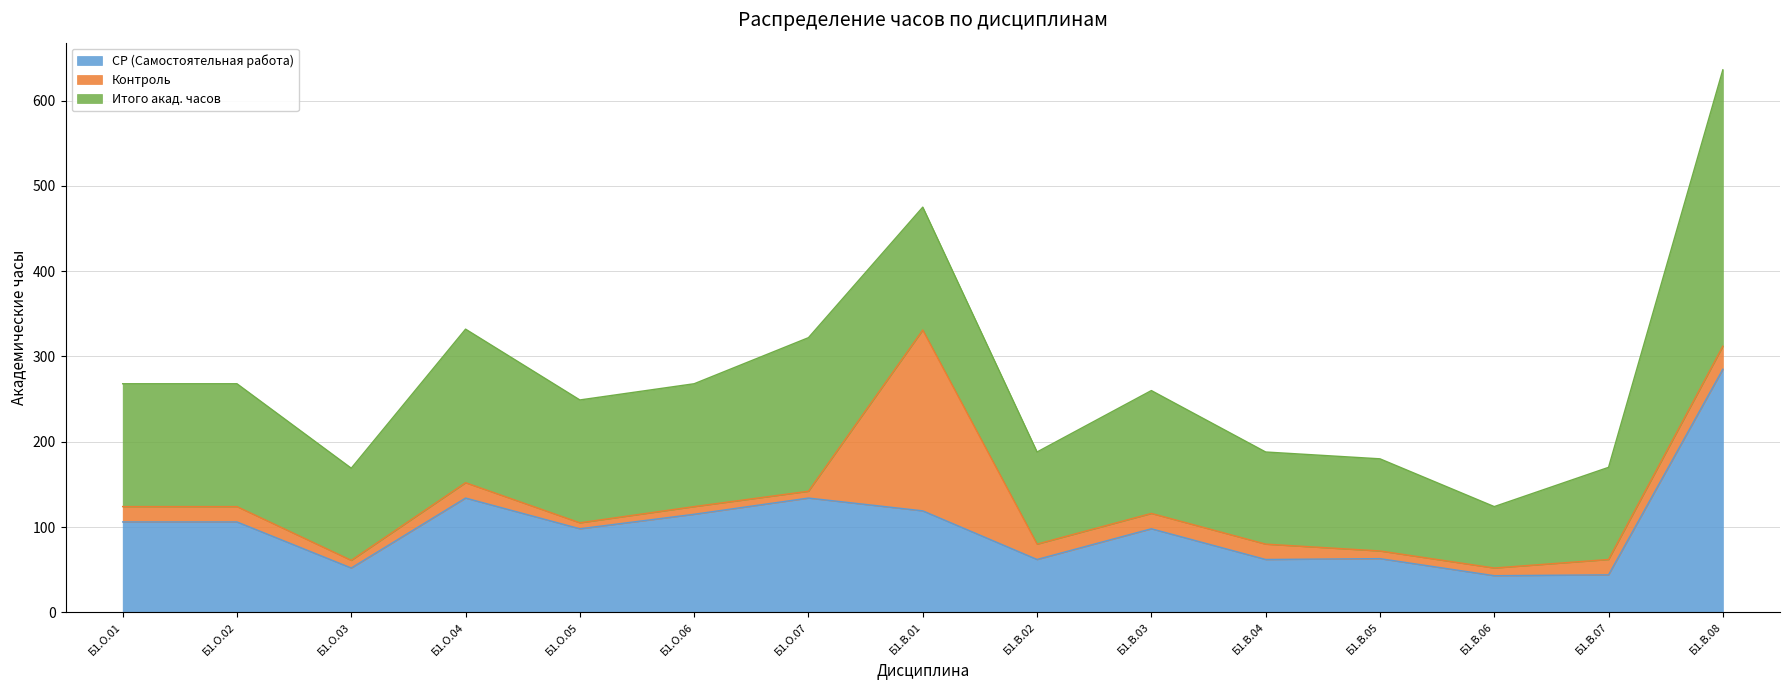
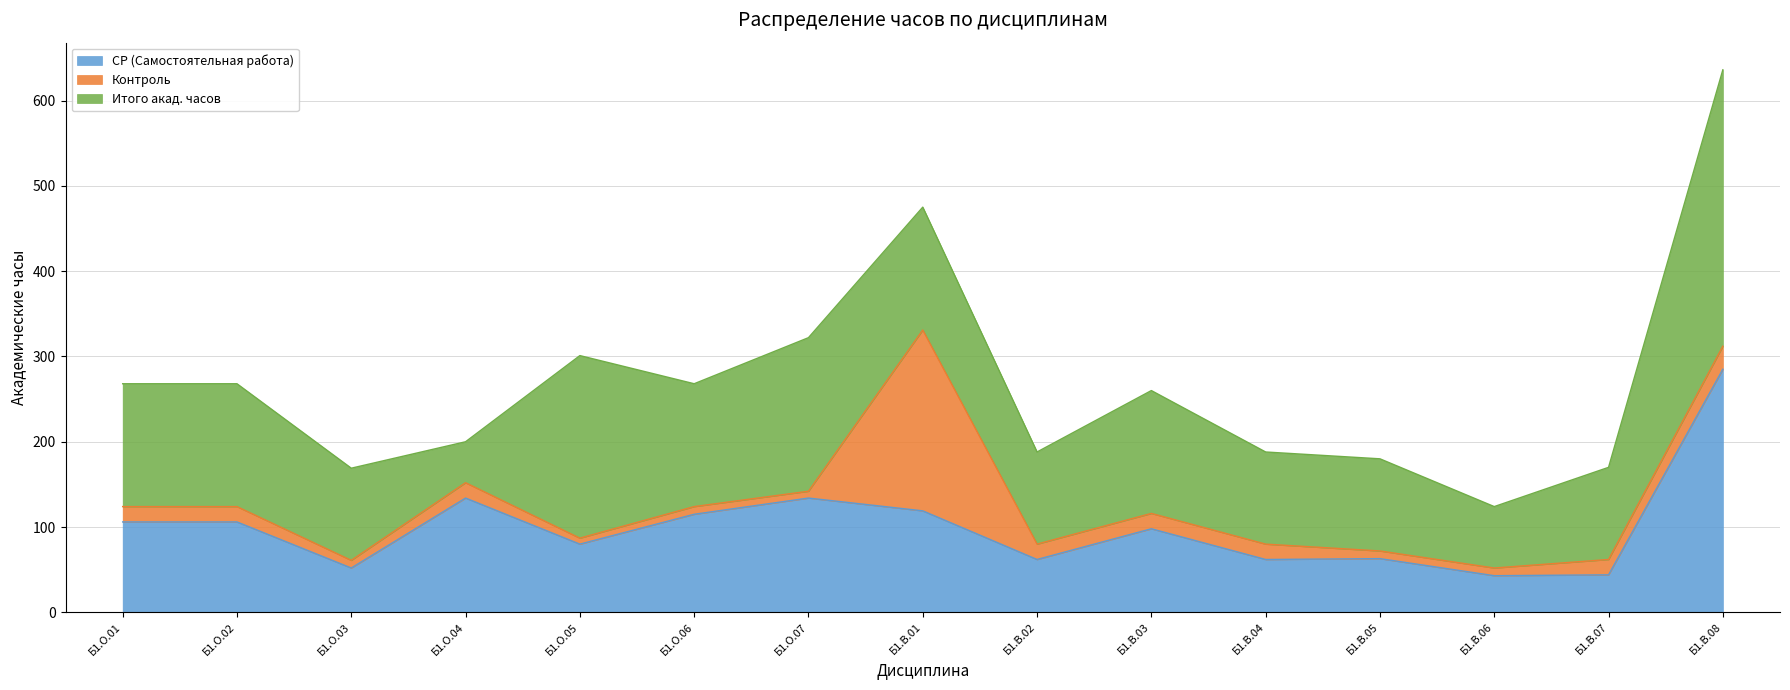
Итого акад. часов, Б1.О.04: 180 -> 50
СР (Самостоятельная работа), Б1.О.05: 100 -> 80
Итого акад. часов, Б1.О.05: 140 -> 210
